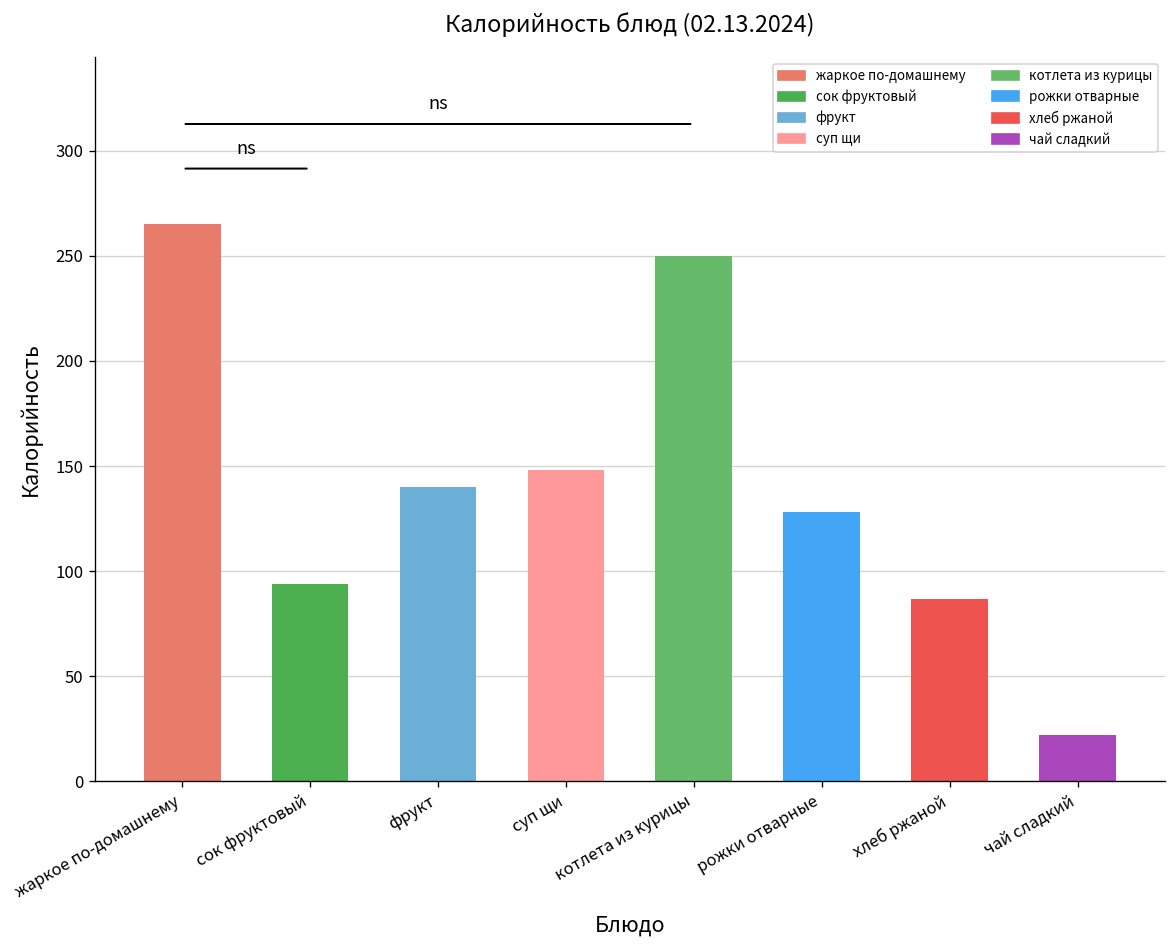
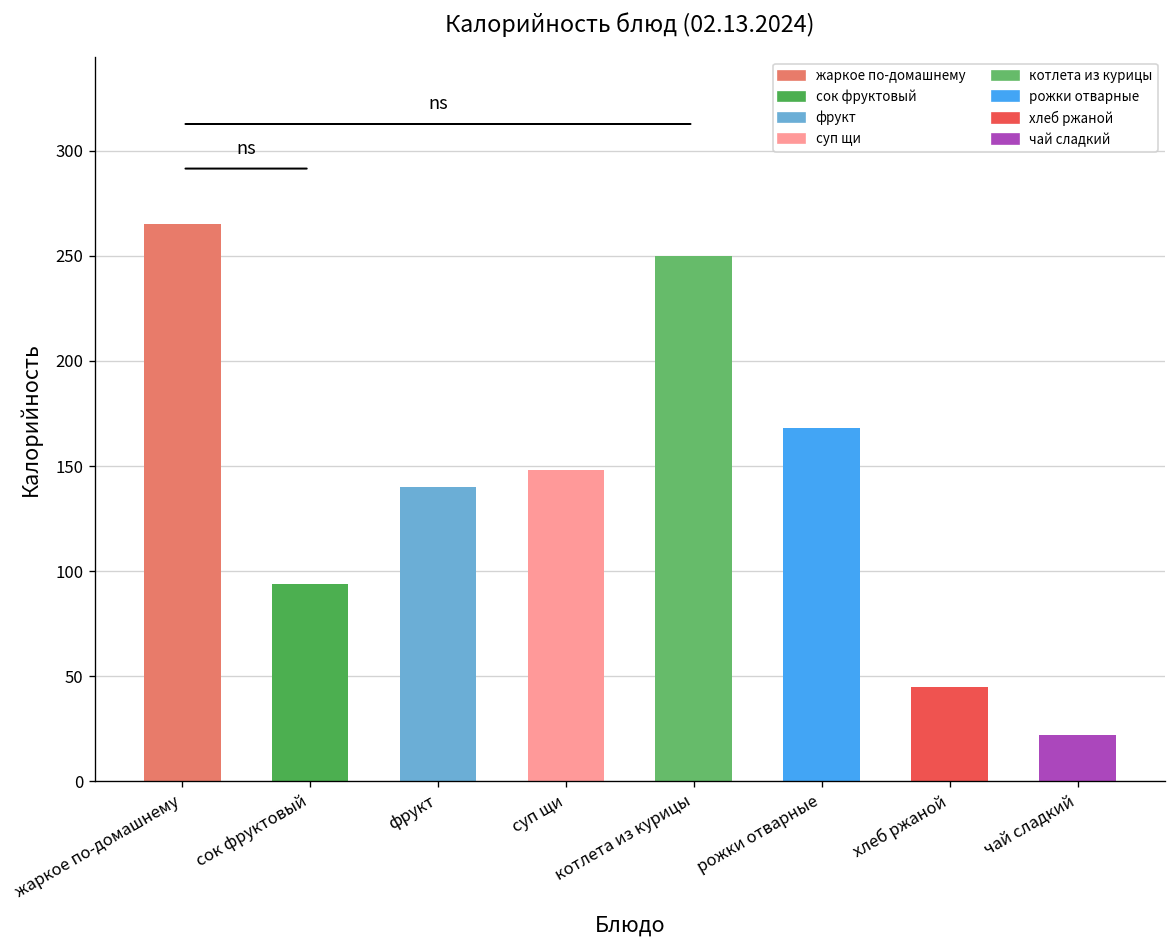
рожки отварные: 128 -> 168
хлеб ржаной: 87 -> 45
